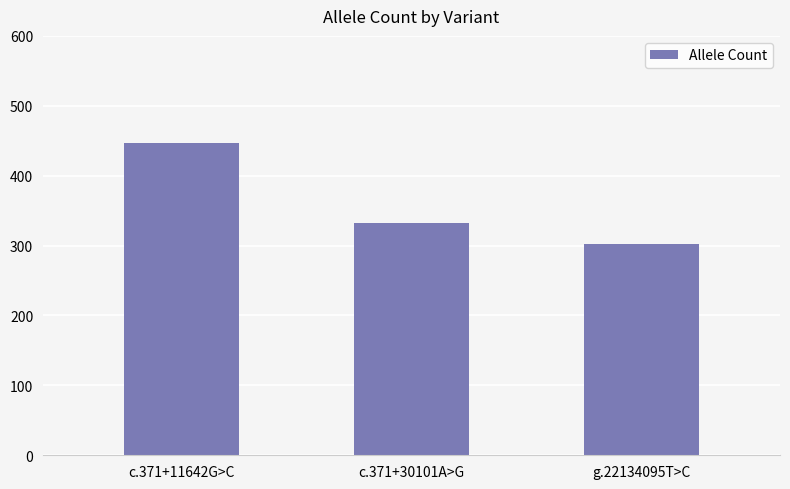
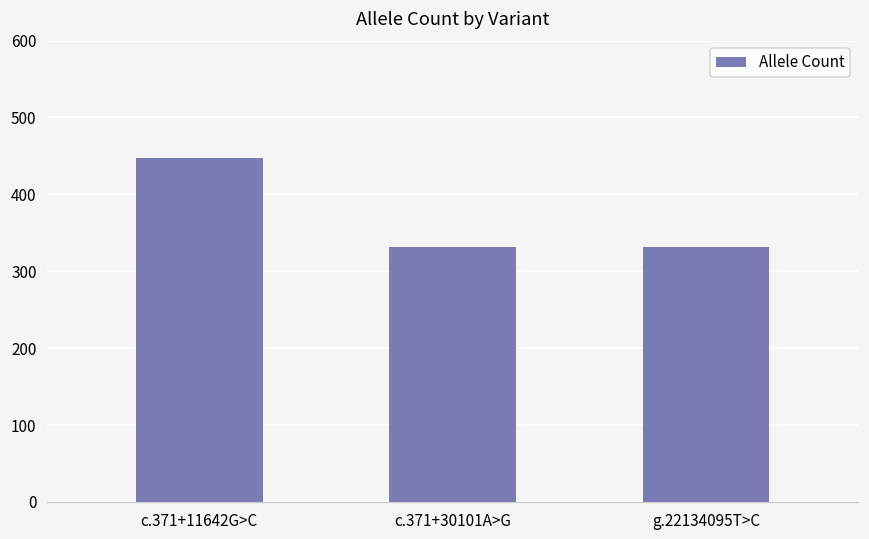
g.22134095T>C: 300 -> 330
